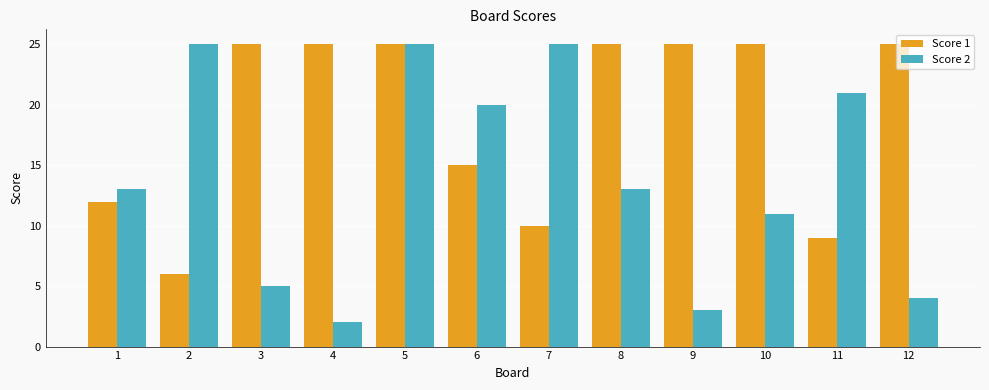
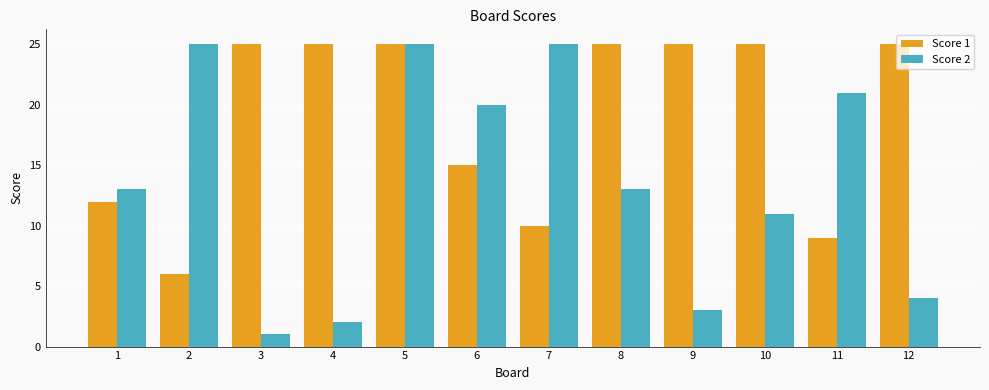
Score 2, 3: 5 -> 1
